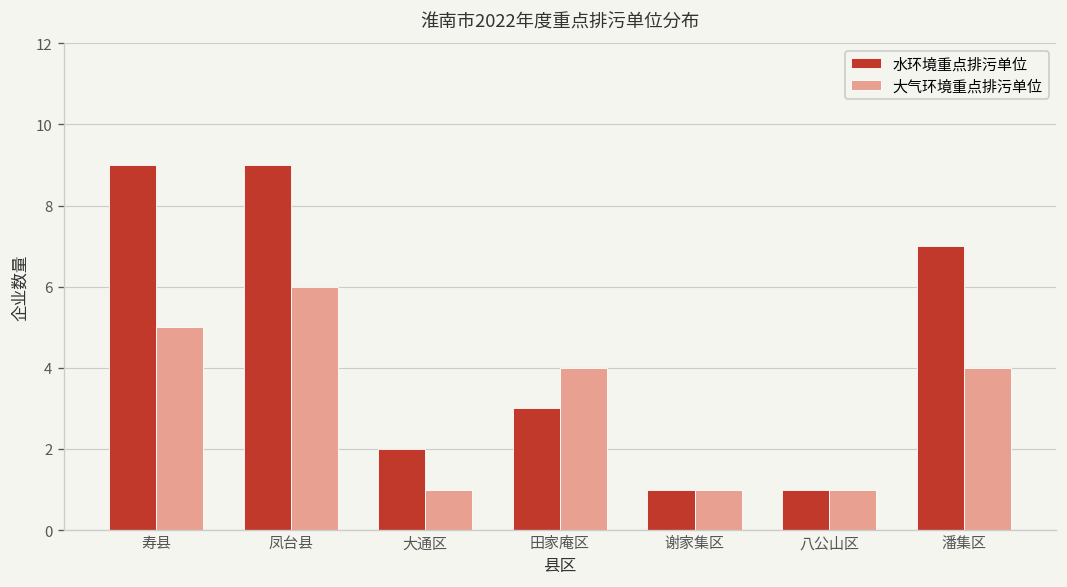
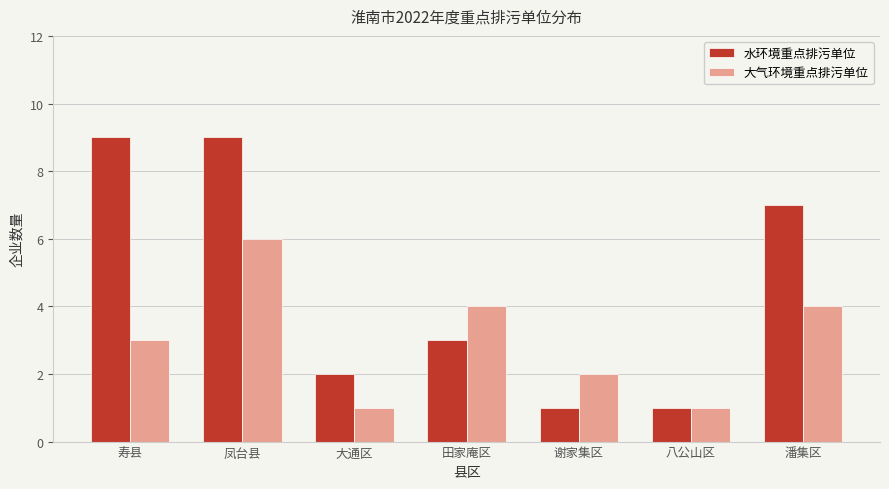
大气环境重点排污单位, 寿县: 5 -> 3
大气环境重点排污单位, 谢家集区: 1 -> 2
